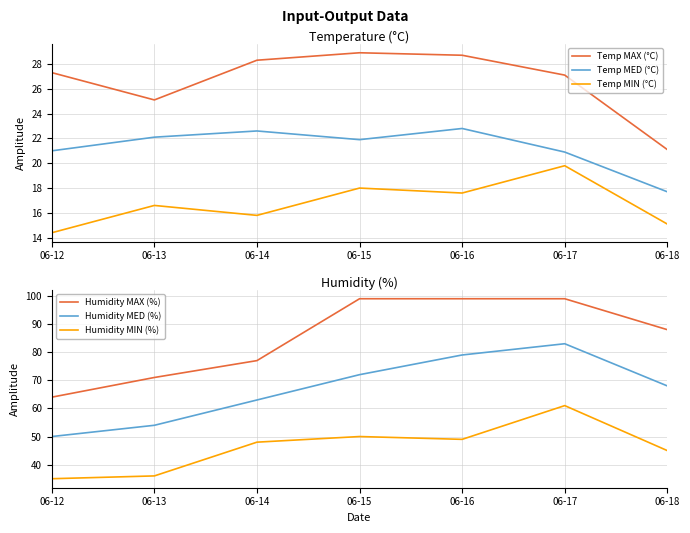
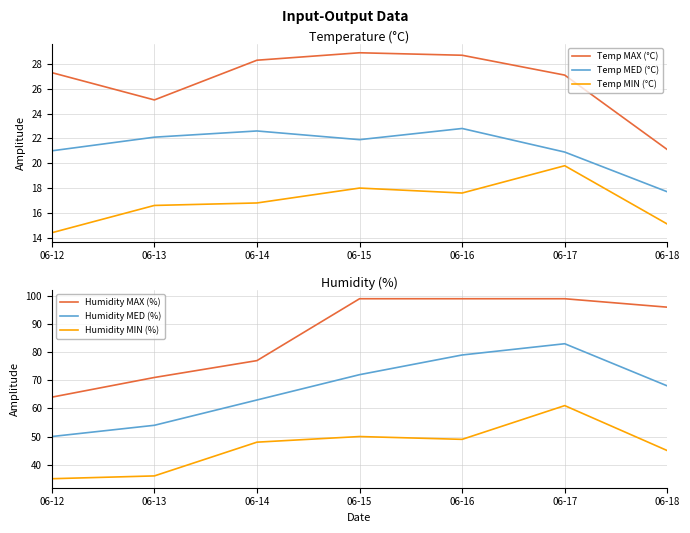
Temperature (°C), Temp MIN (°C), 06-14: 15.8 -> 16.8
Humidity (%), Humidity MAX (%), 06-18: 88 -> 96
